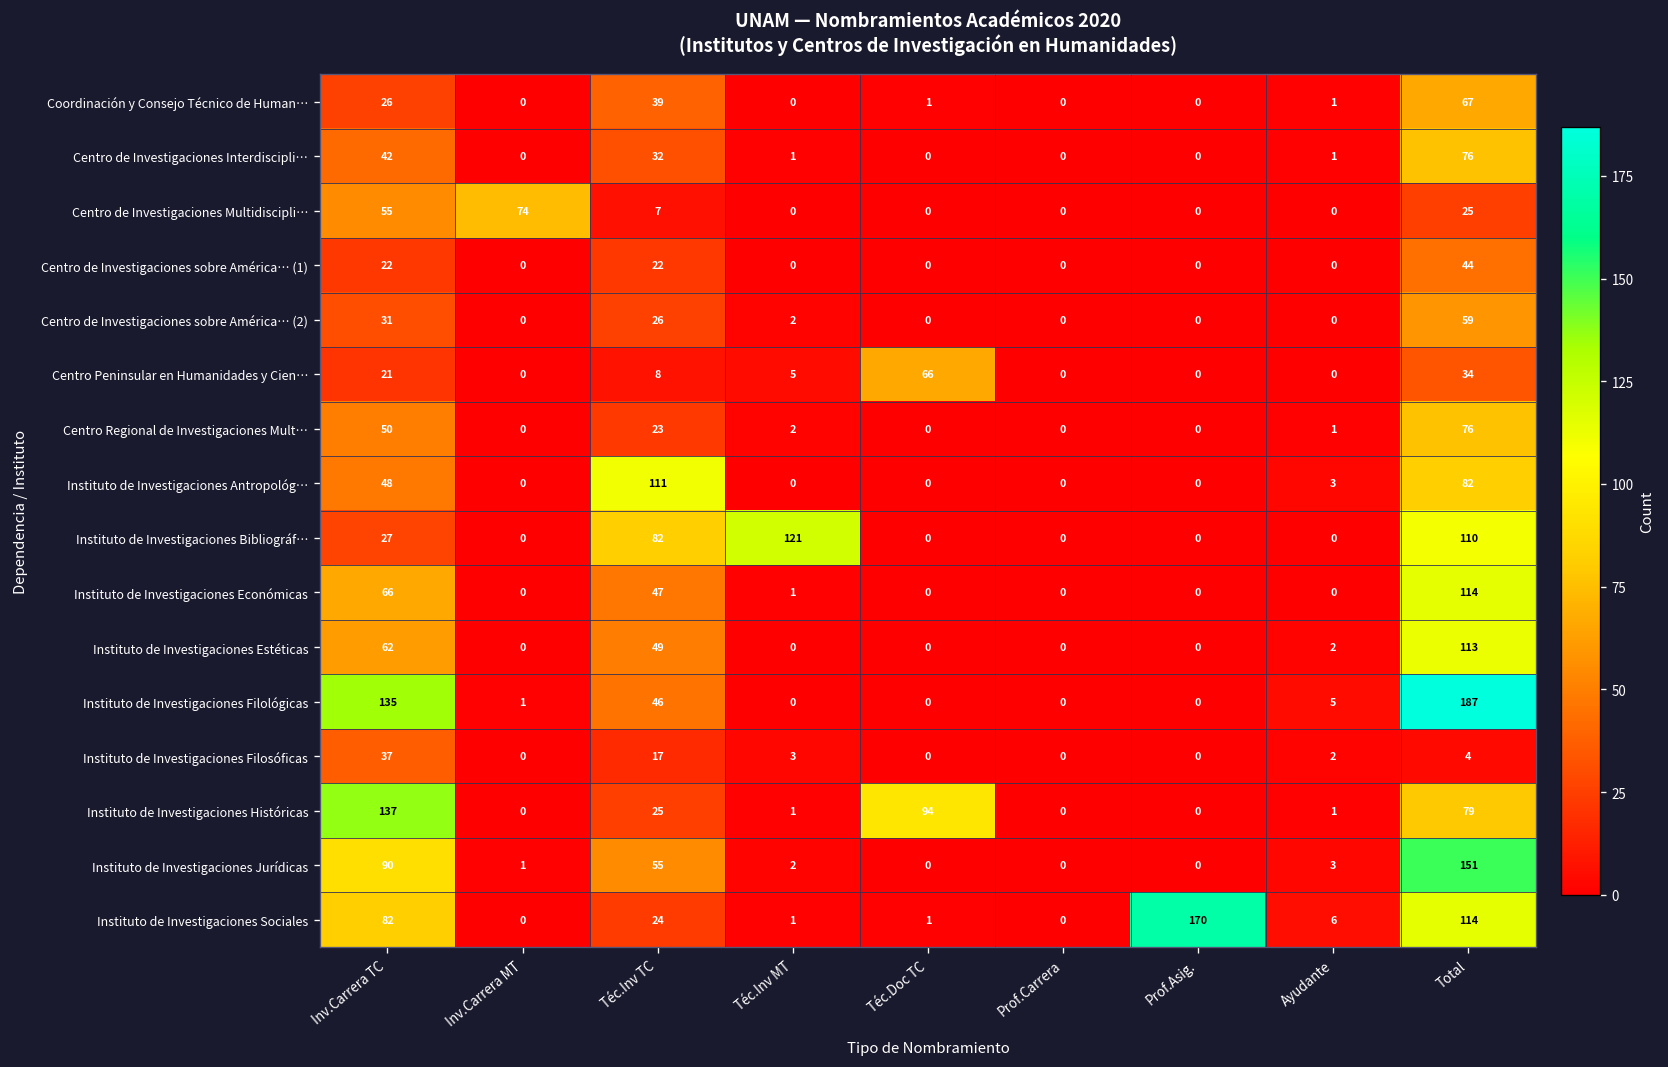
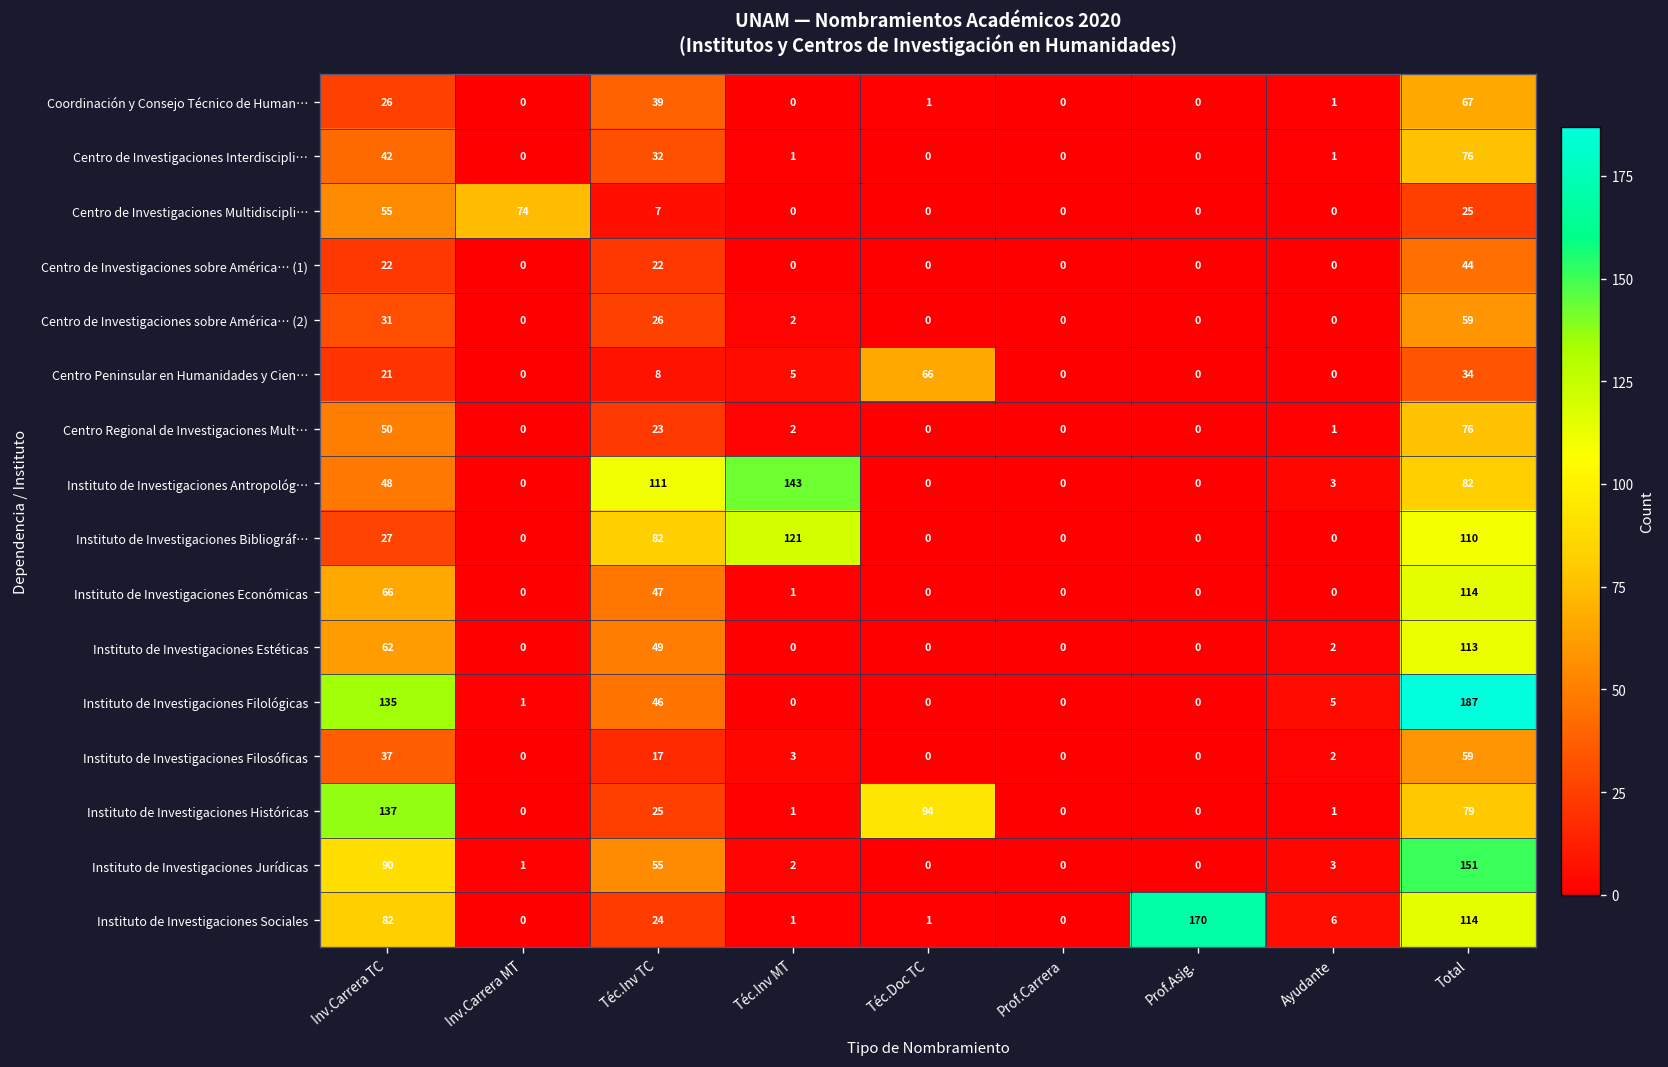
Instituto de Investigaciones Antropológ…, Téc.Inv MT: 0 -> 143
Instituto de Investigaciones Filosóficas, Total: 4 -> 59
